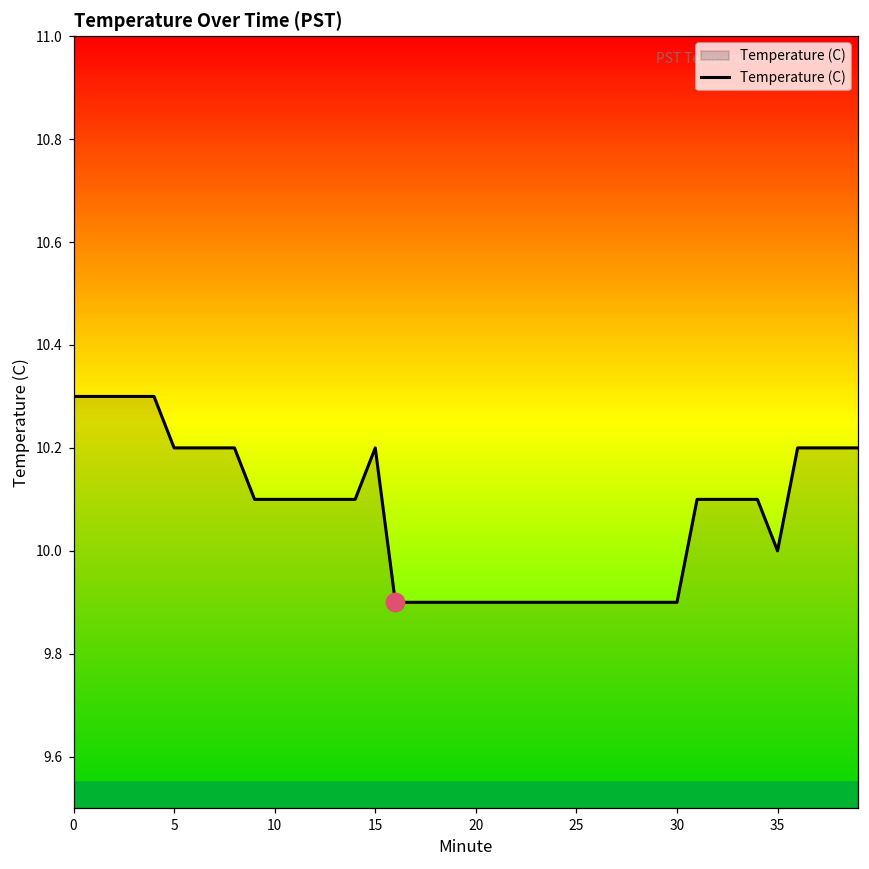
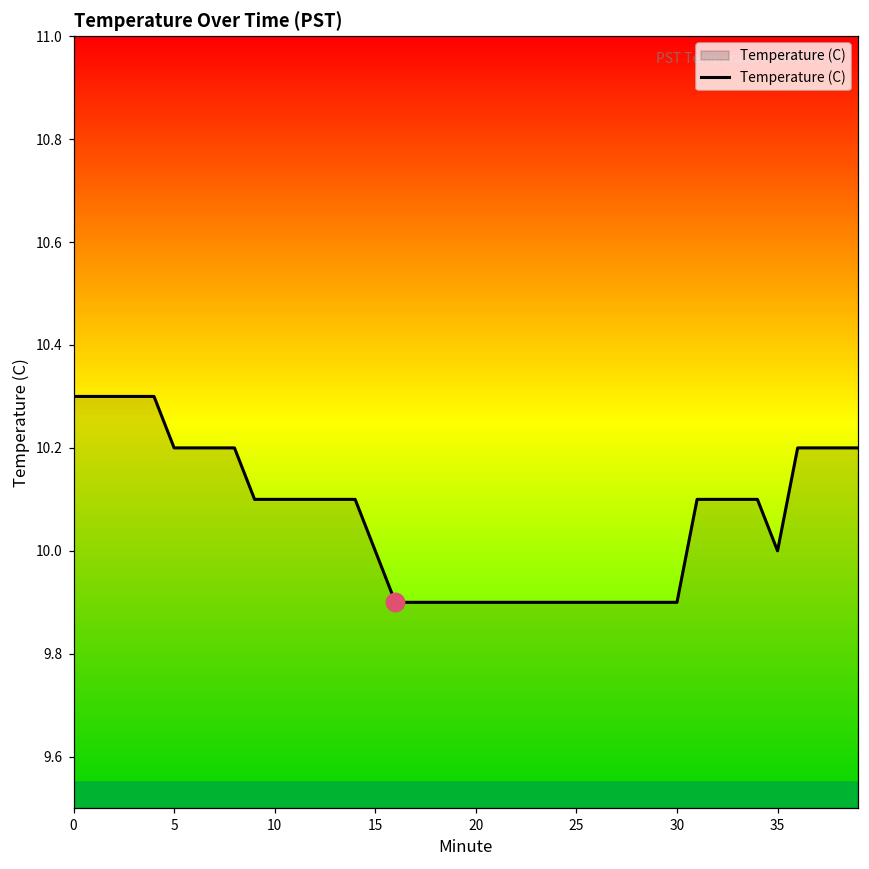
Temperature (C), 15: 10.2 -> 10.0
